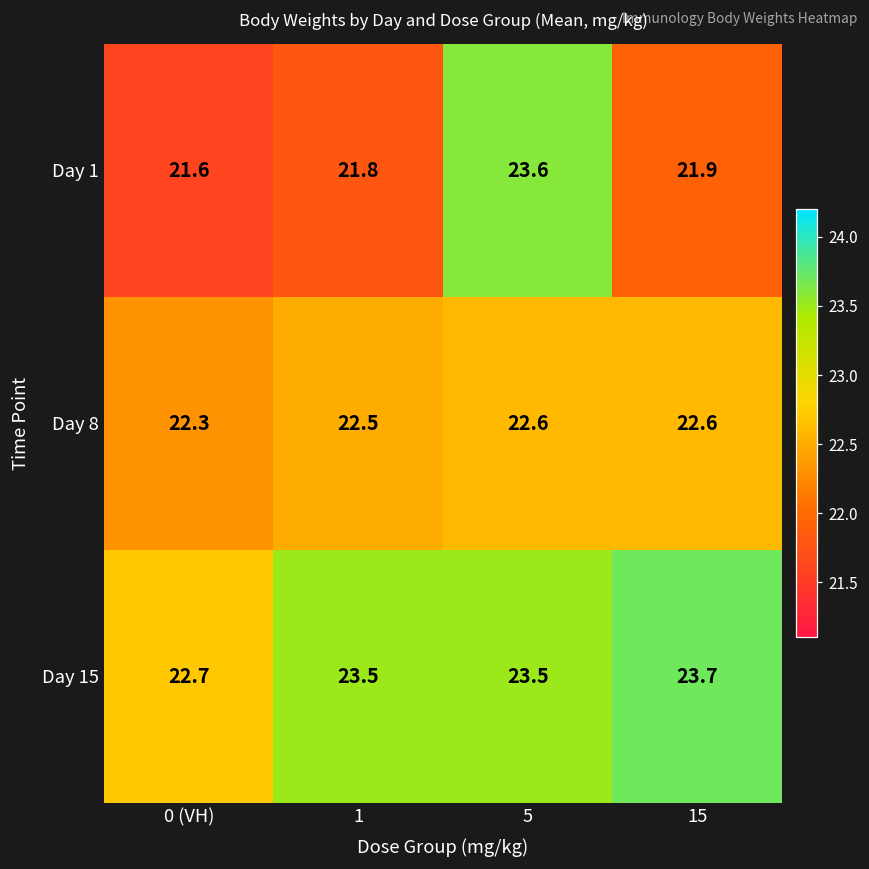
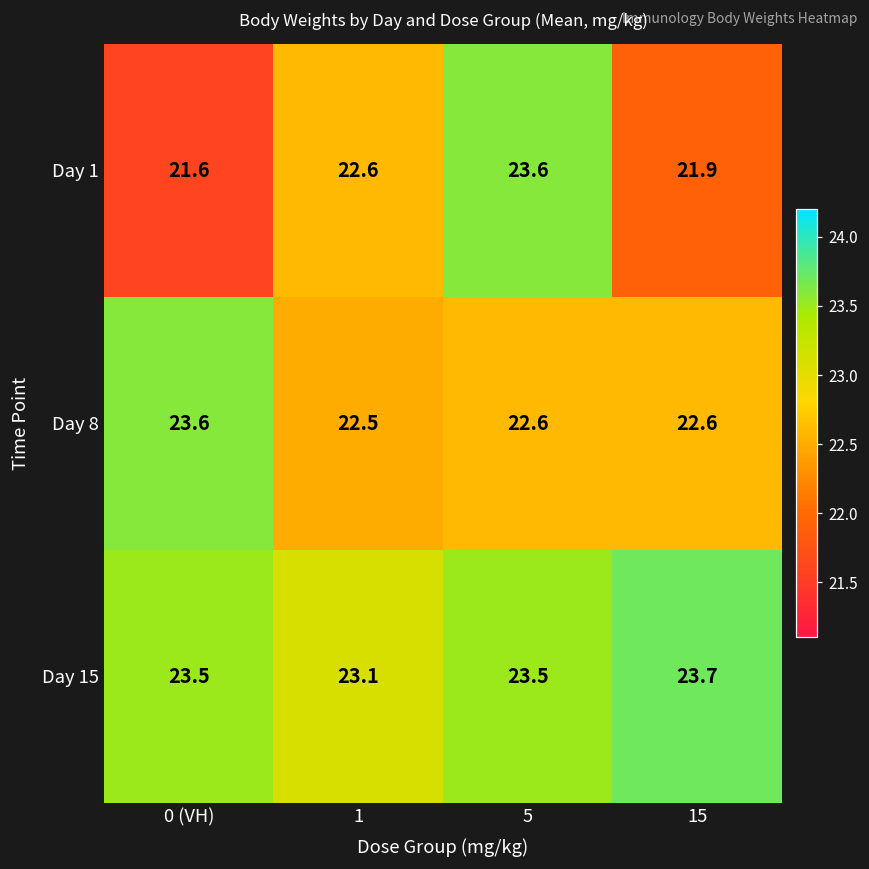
Day 1, 1: 21.8 -> 22.6
Day 8, 0 (VH): 22.3 -> 23.6
Day 15, 0 (VH): 22.7 -> 23.5
Day 15, 1: 23.5 -> 23.1
